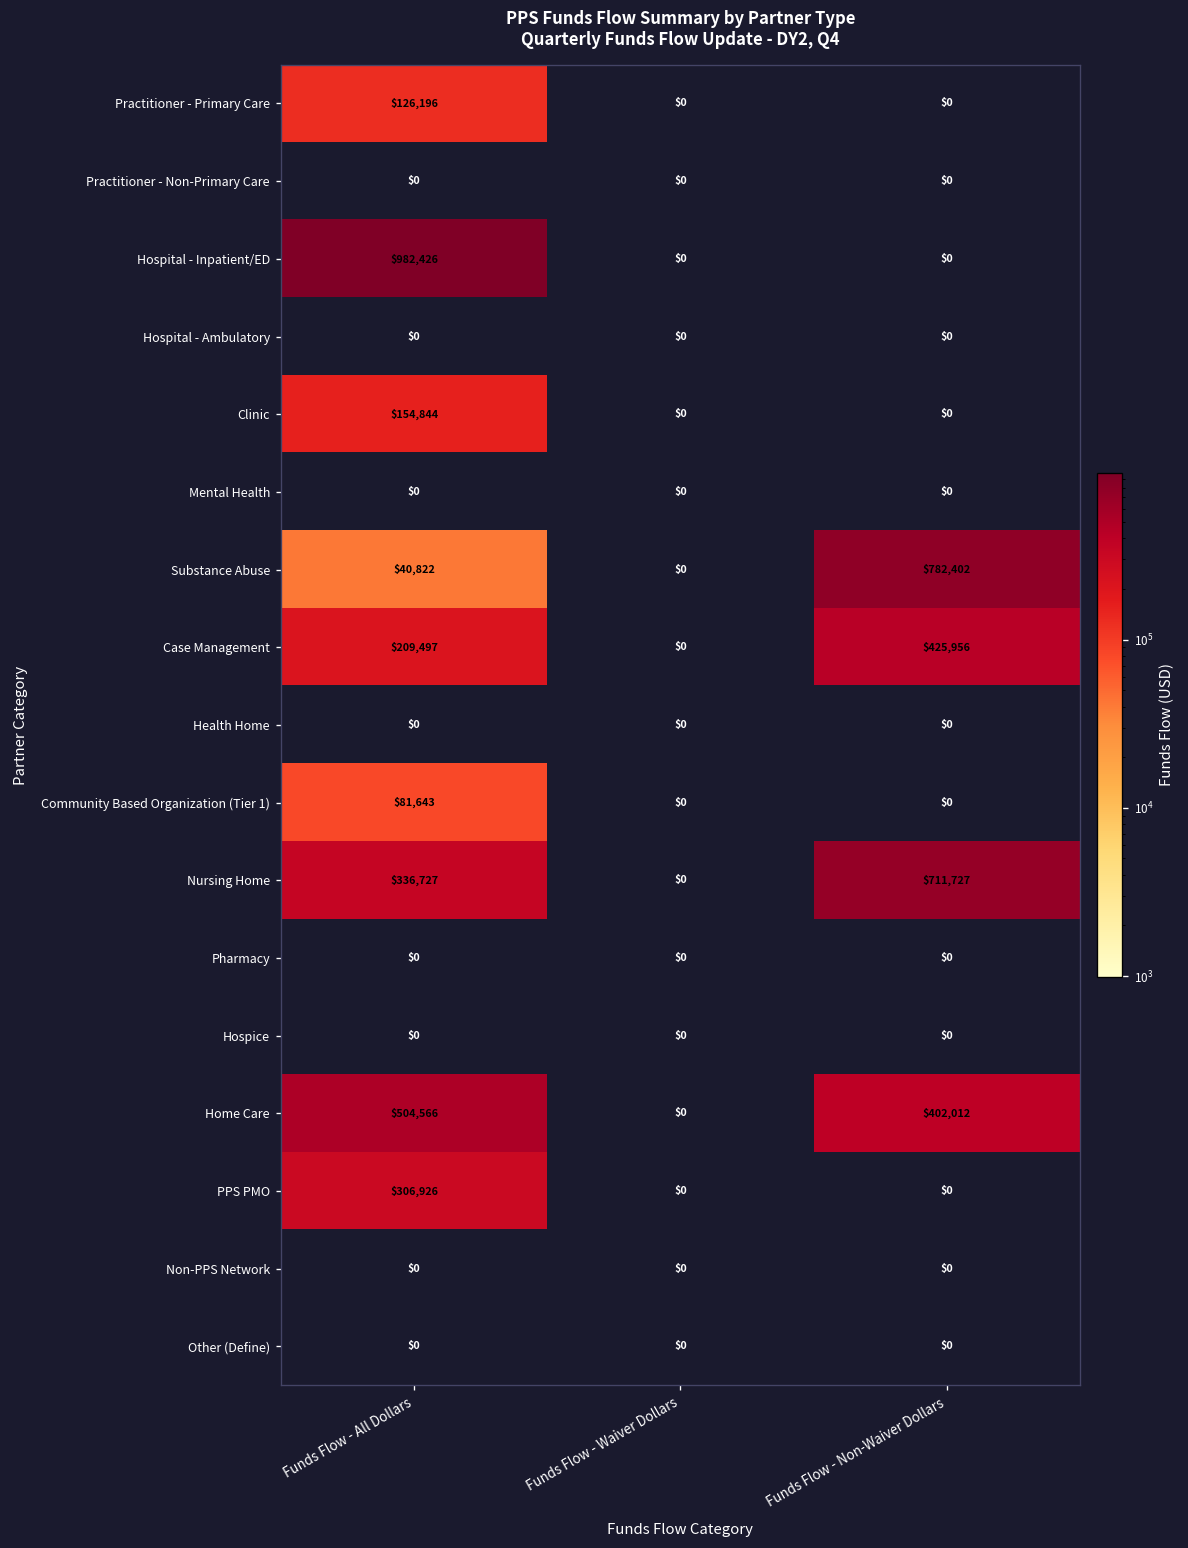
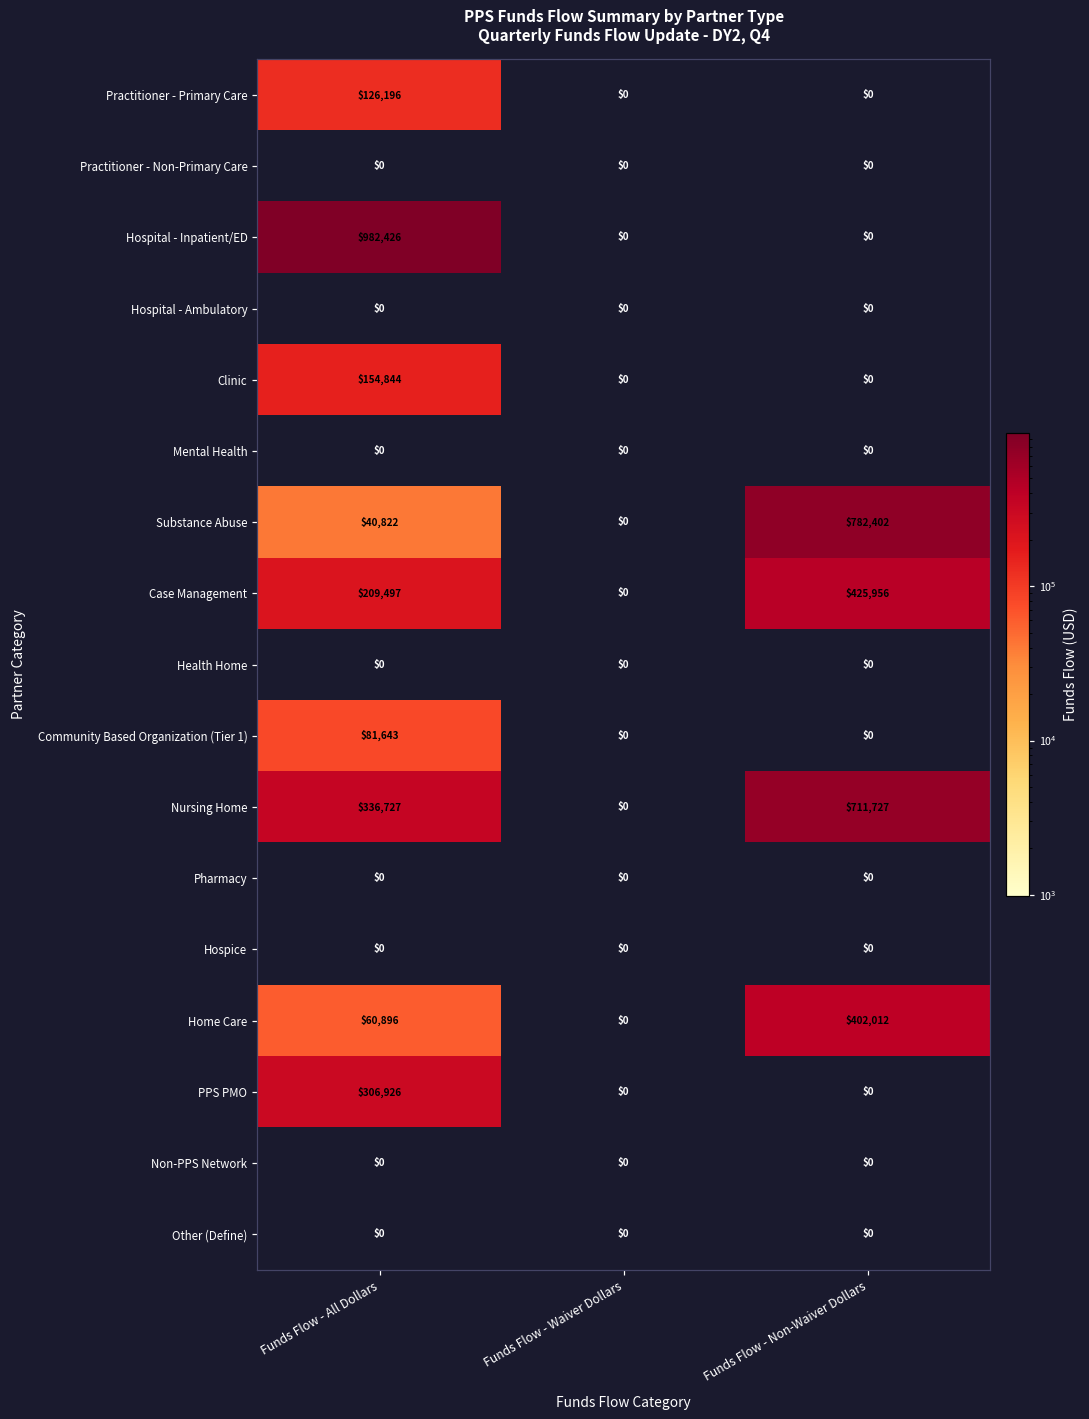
Home Care, Funds Flow - All Dollars: $504,566 -> $60,896
